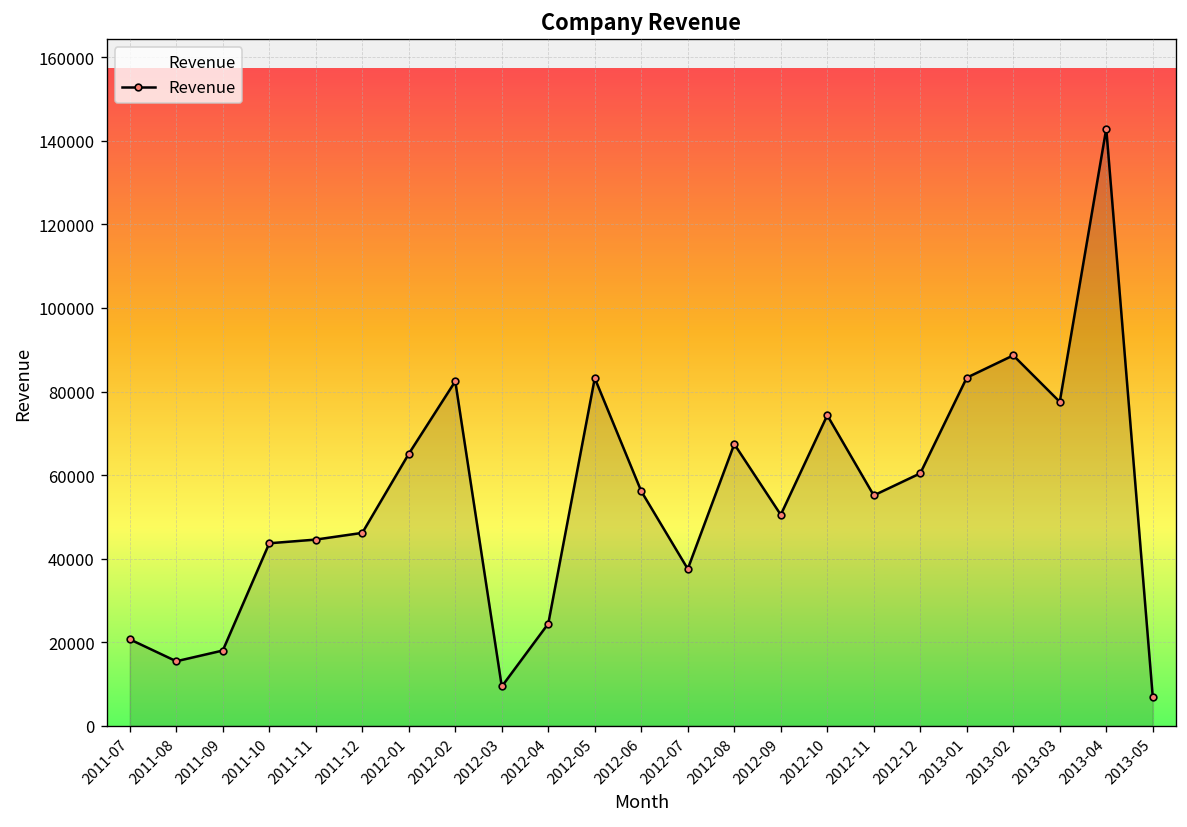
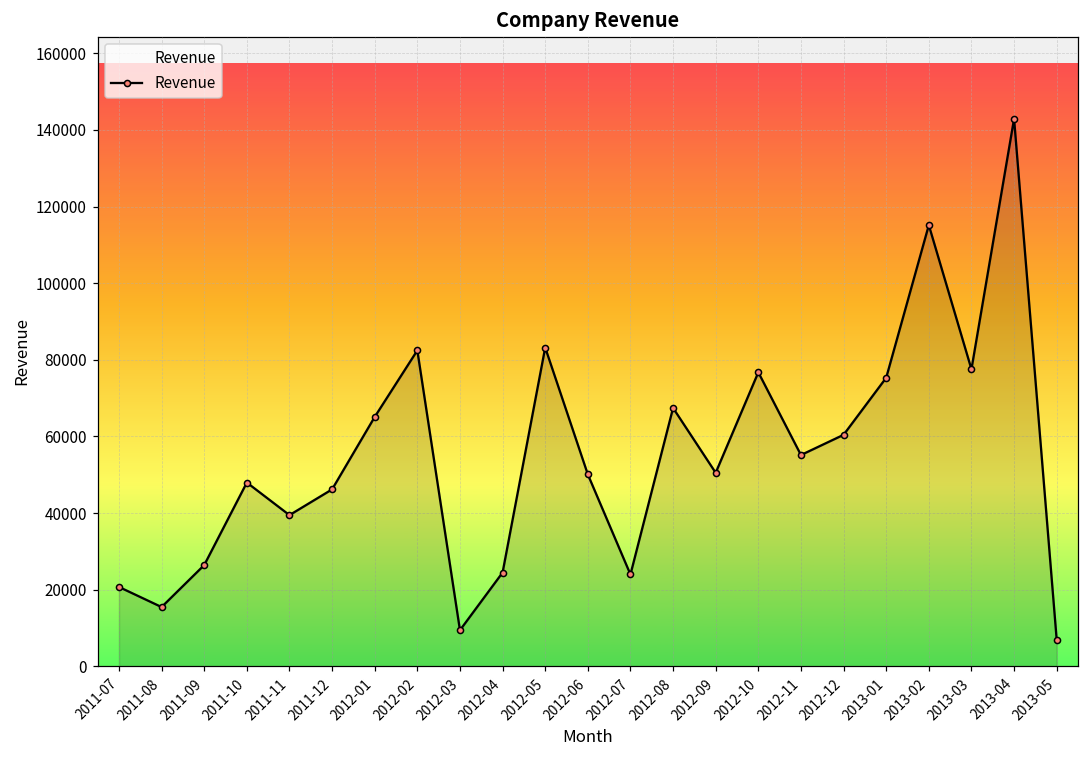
2011-09: 18000 -> 26000
2011-10: 44000 -> 48000
2011-11: 45000 -> 39000
2012-06: 56000 -> 50000
2012-07: 38000 -> 24000
2012-10: 74000 -> 77000
2013-01: 83000 -> 75000
2013-02: 89000 -> 115000
